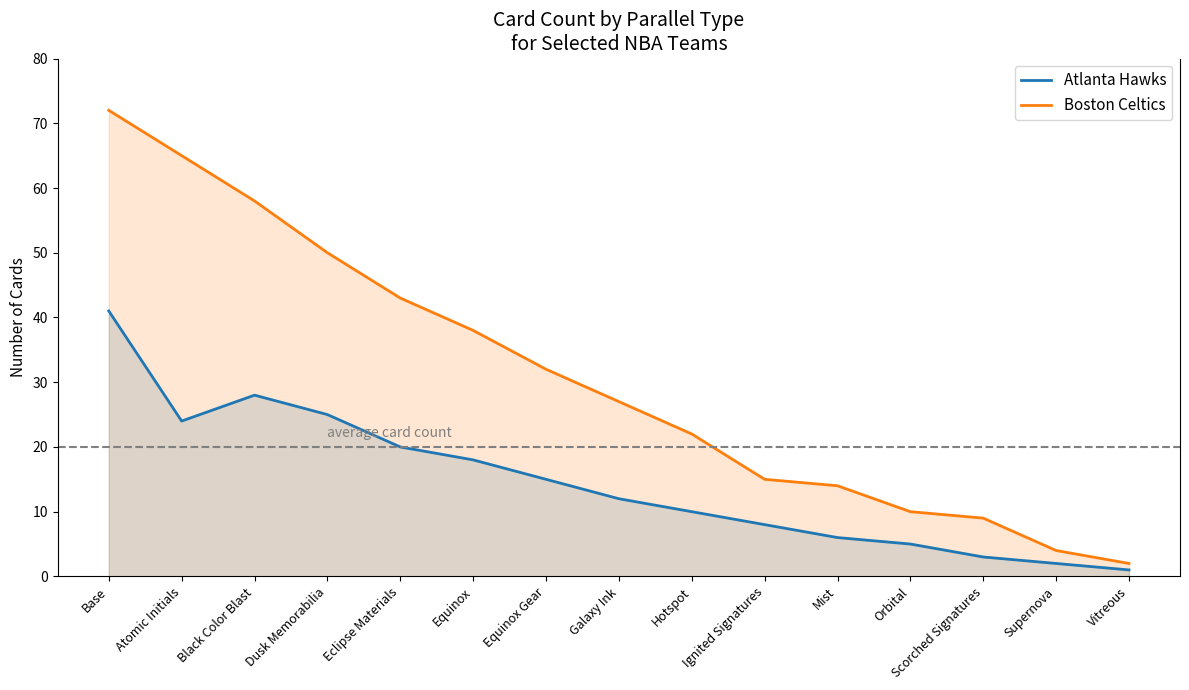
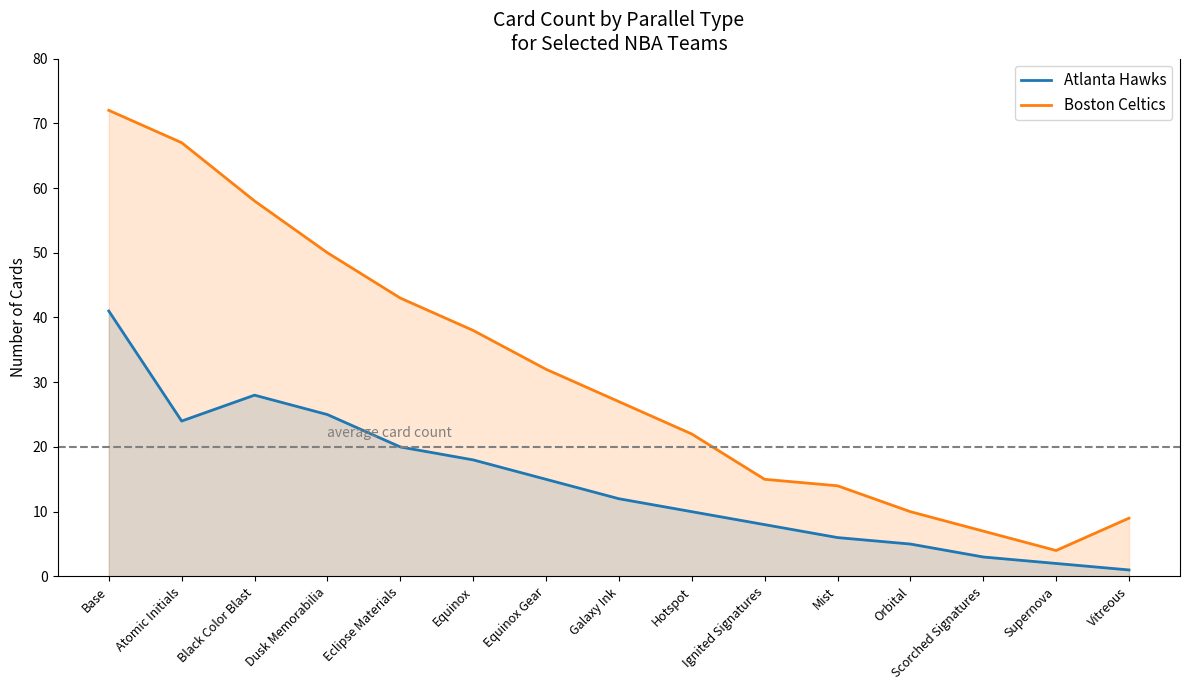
Boston Celtics, Atomic Initials: 65 -> 67
Boston Celtics, Scorched Signatures: 9 -> 7
Boston Celtics, Vitreous: 2 -> 9
